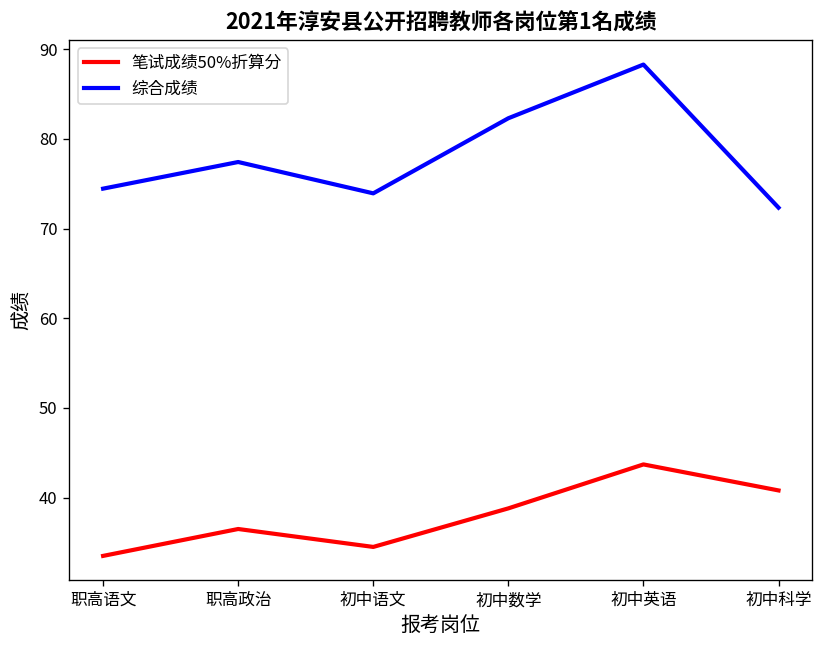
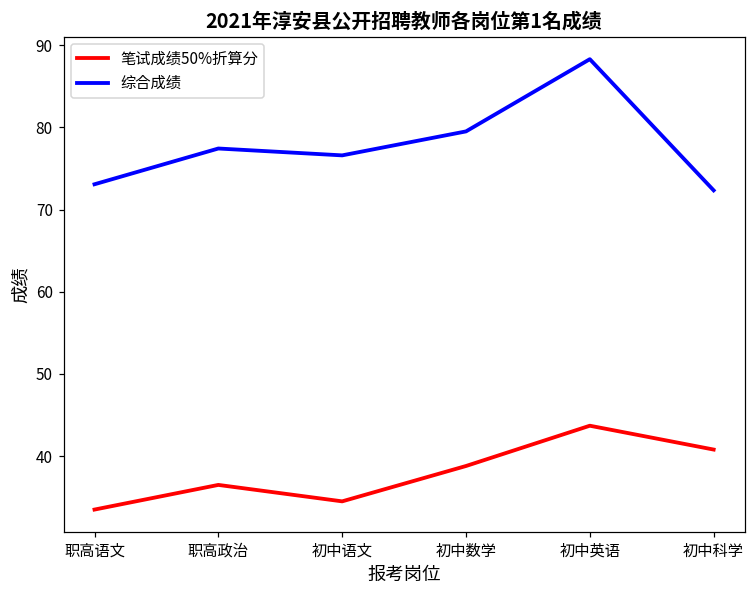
综合成绩, 职高语文: 74 -> 73
综合成绩, 初中语文: 74 -> 77
综合成绩, 初中数学: 82 -> 80
